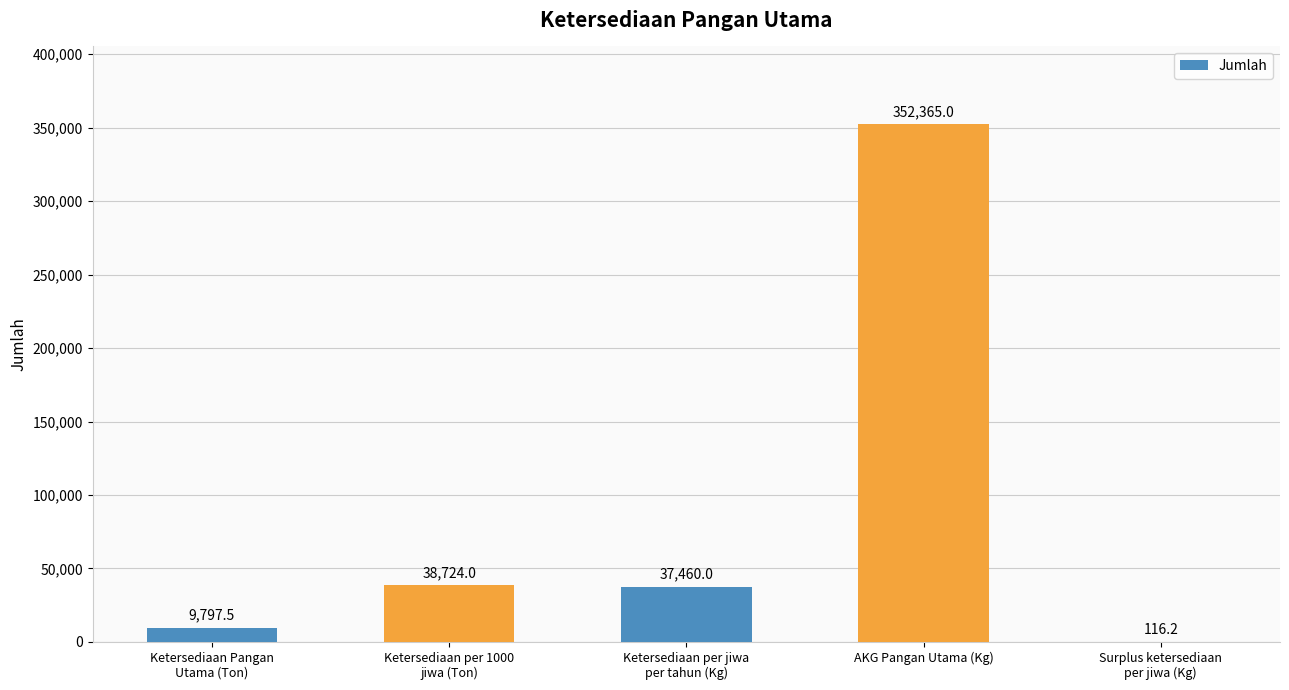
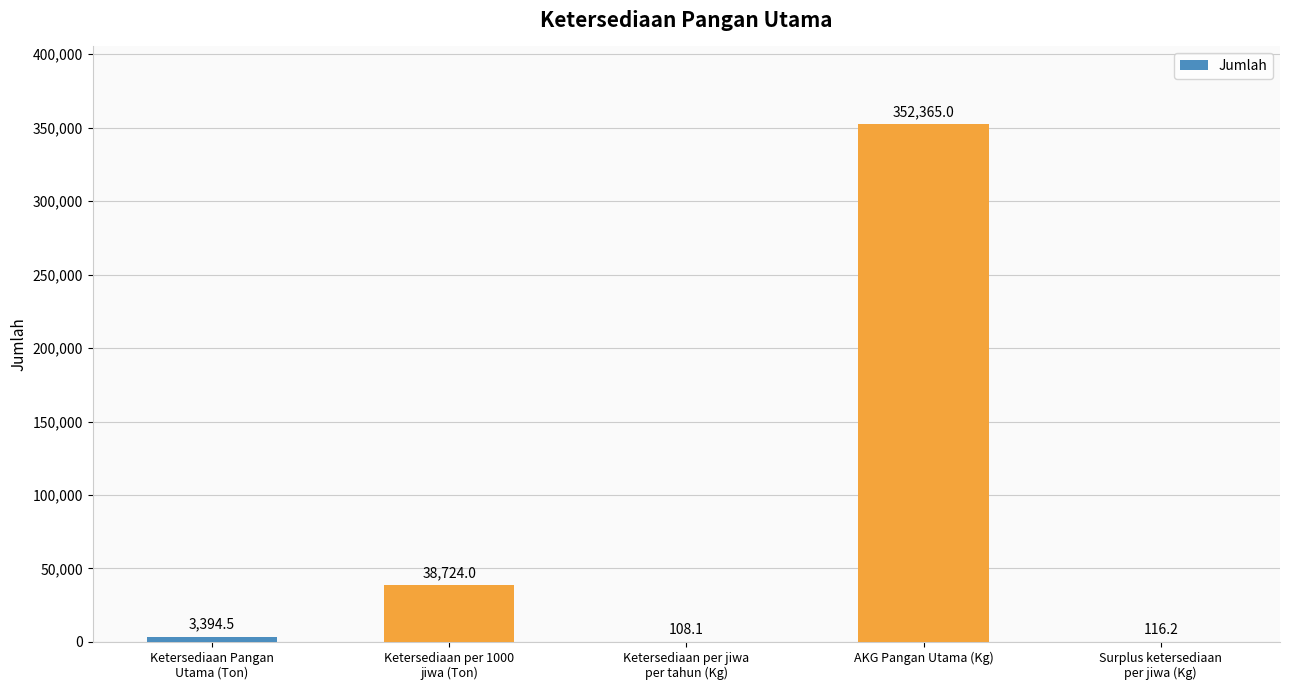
Ketersediaan Pangan Utama (Ton): 9,797.5 -> 3,394.5
Ketersediaan per jiwa per tahun (Kg): 37,460.0 -> 108.1
